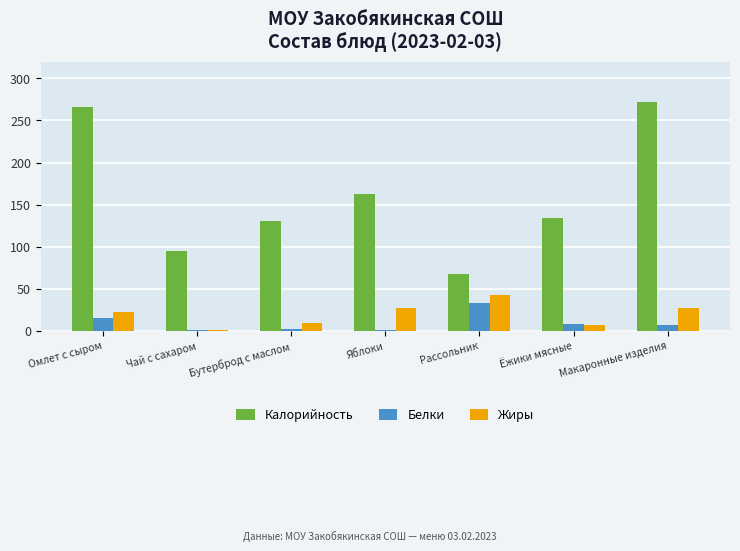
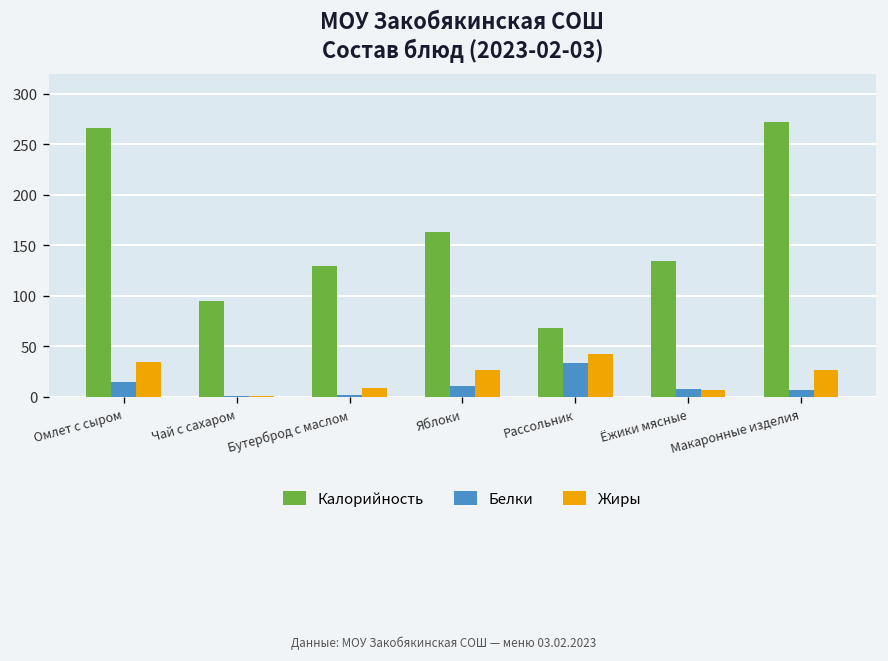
Жиры, Омлет с сыром: 20 -> 30
Белки, Яблоки: 0 -> 10
